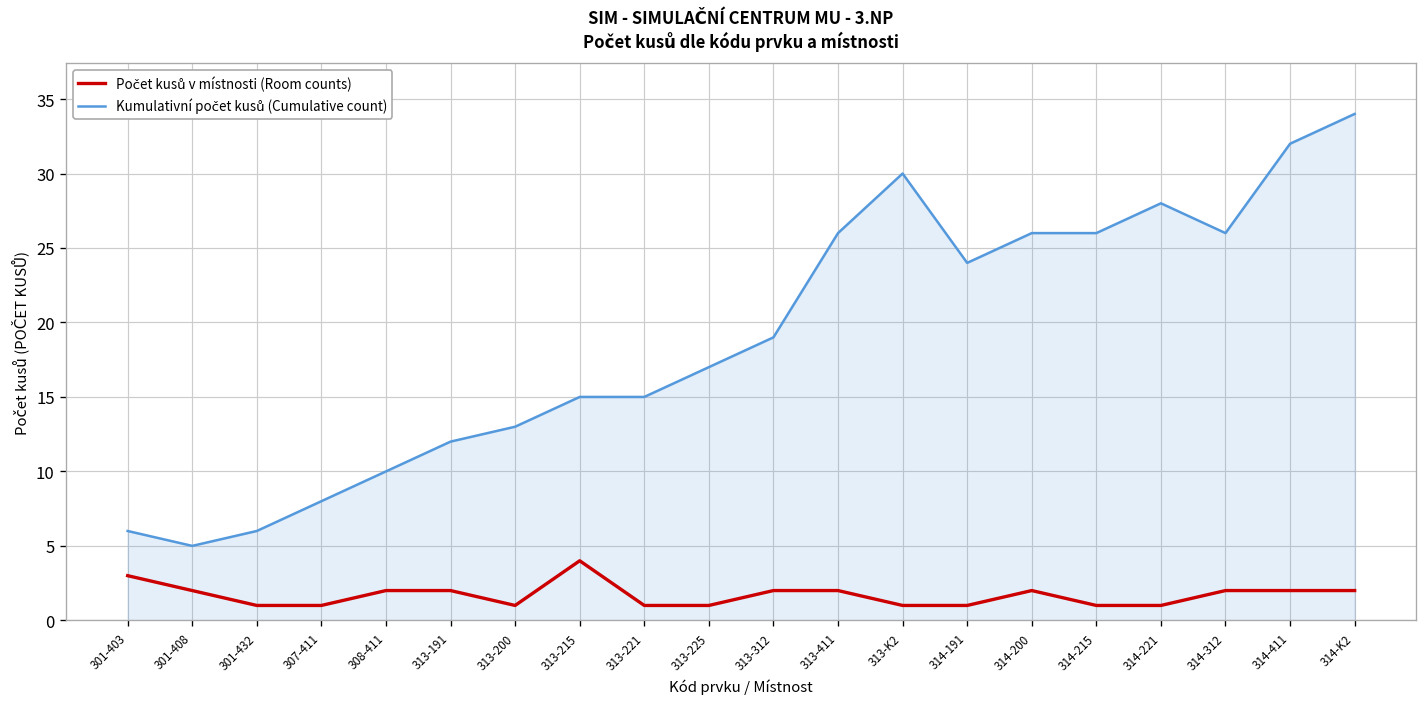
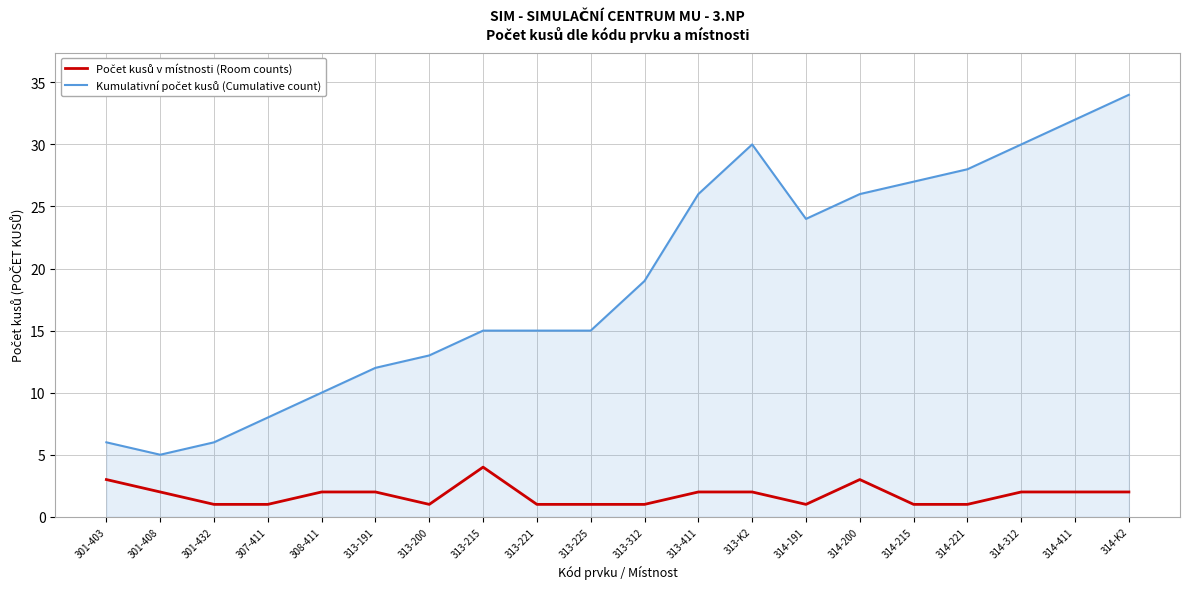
Kumulativní počet kusů (Cumulative count), 313-225: 17 -> 15
Počet kusů v místnosti (Room counts), 313-312: 2 -> 1
Počet kusů v místnosti (Room counts), 313-K2: 1 -> 2
Počet kusů v místnosti (Room counts), 314-200: 2 -> 3
Kumulativní počet kusů (Cumulative count), 314-215: 26 -> 27
Kumulativní počet kusů (Cumulative count), 314-312: 26 -> 30
